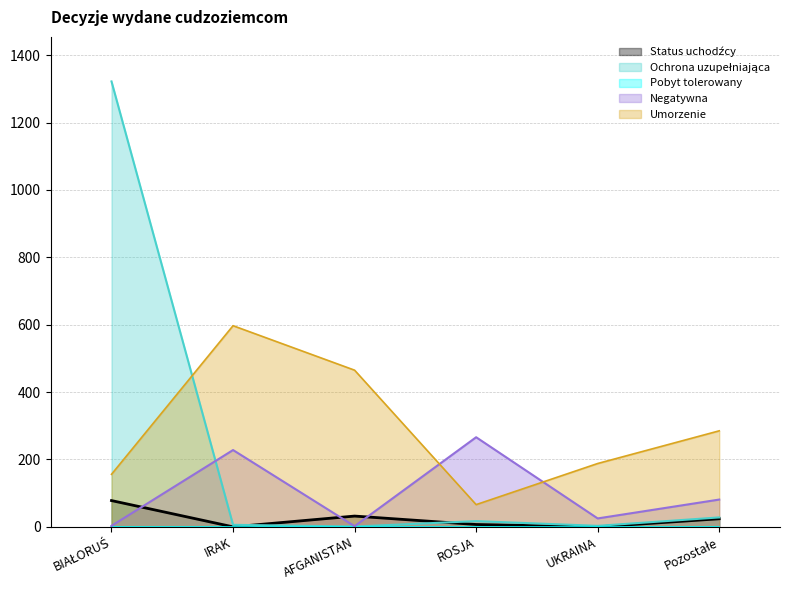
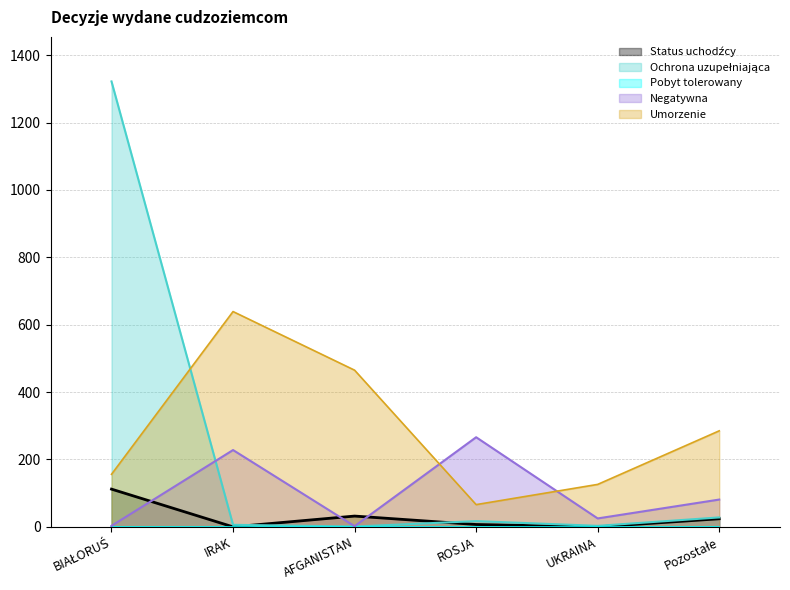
Status uchodźcy, BIAŁORUŚ: 80 -> 110
Umorzenie, IRAK: 600 -> 640
Umorzenie, UKRAINA: 190 -> 130
